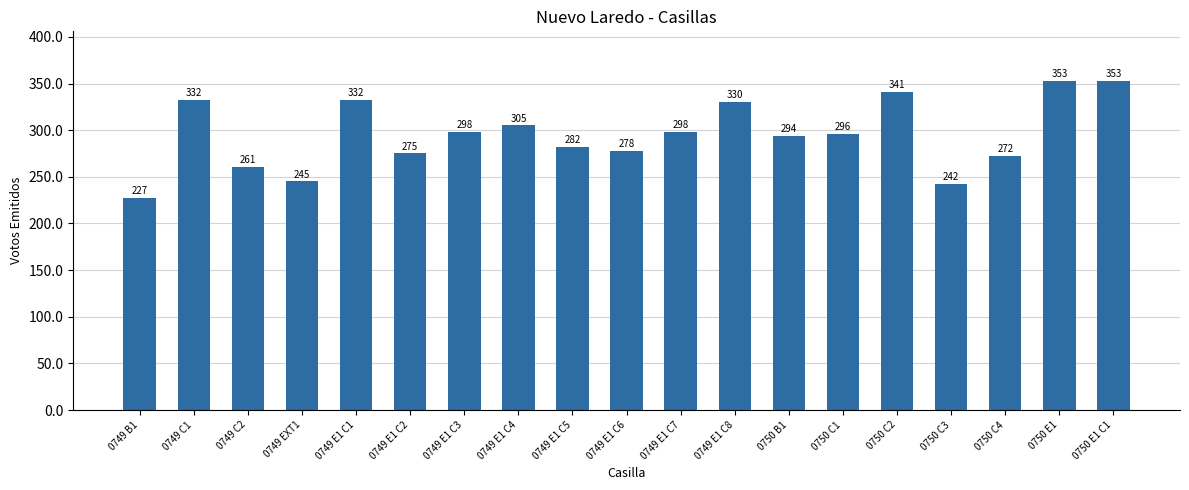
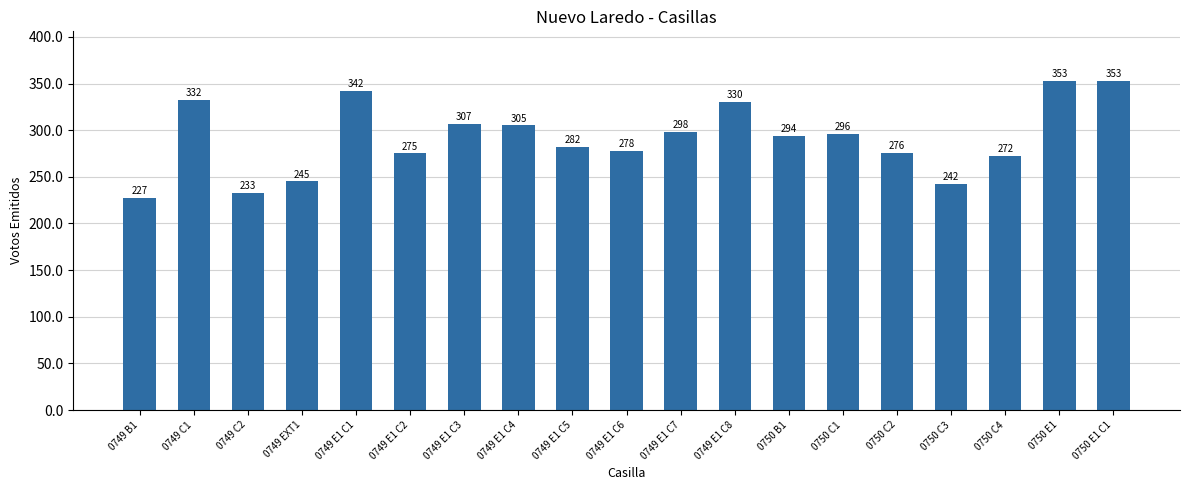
0749 C2: 261 -> 233
0749 E1 C1: 332 -> 342
0749 E1 C3: 298 -> 307
0750 C2: 341 -> 276
